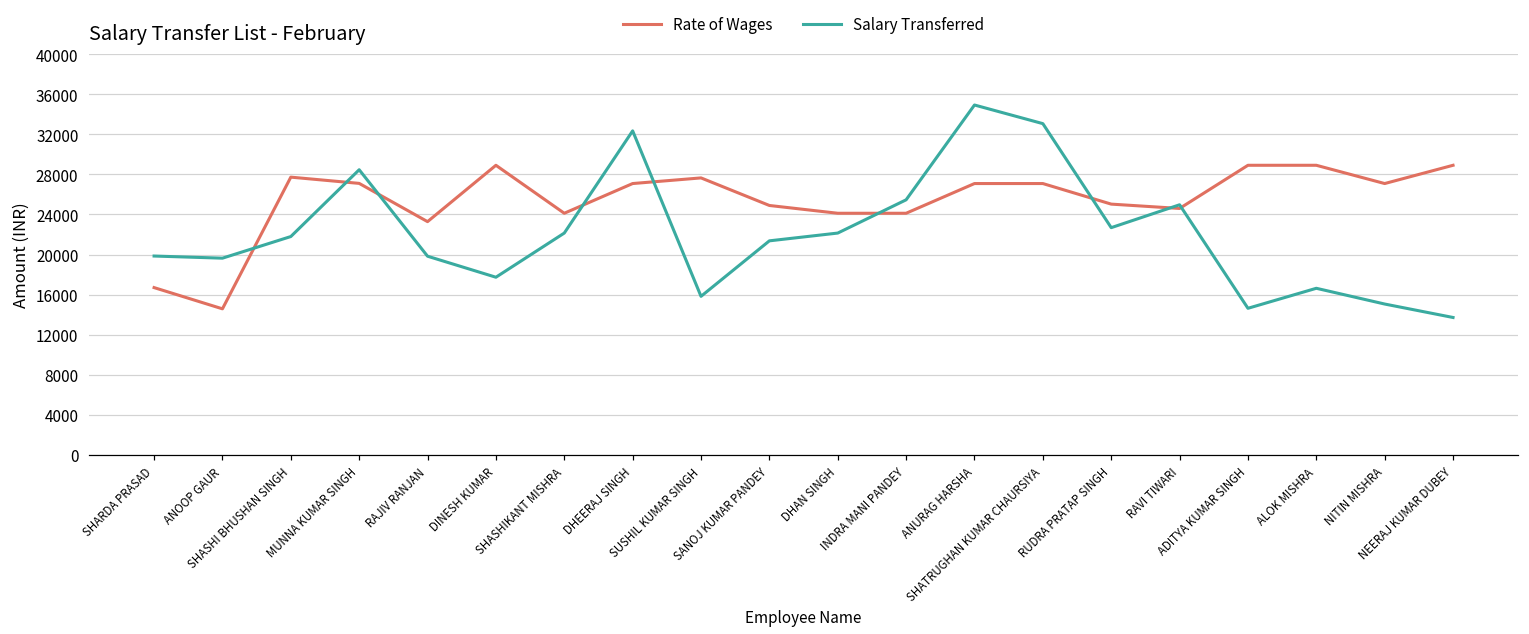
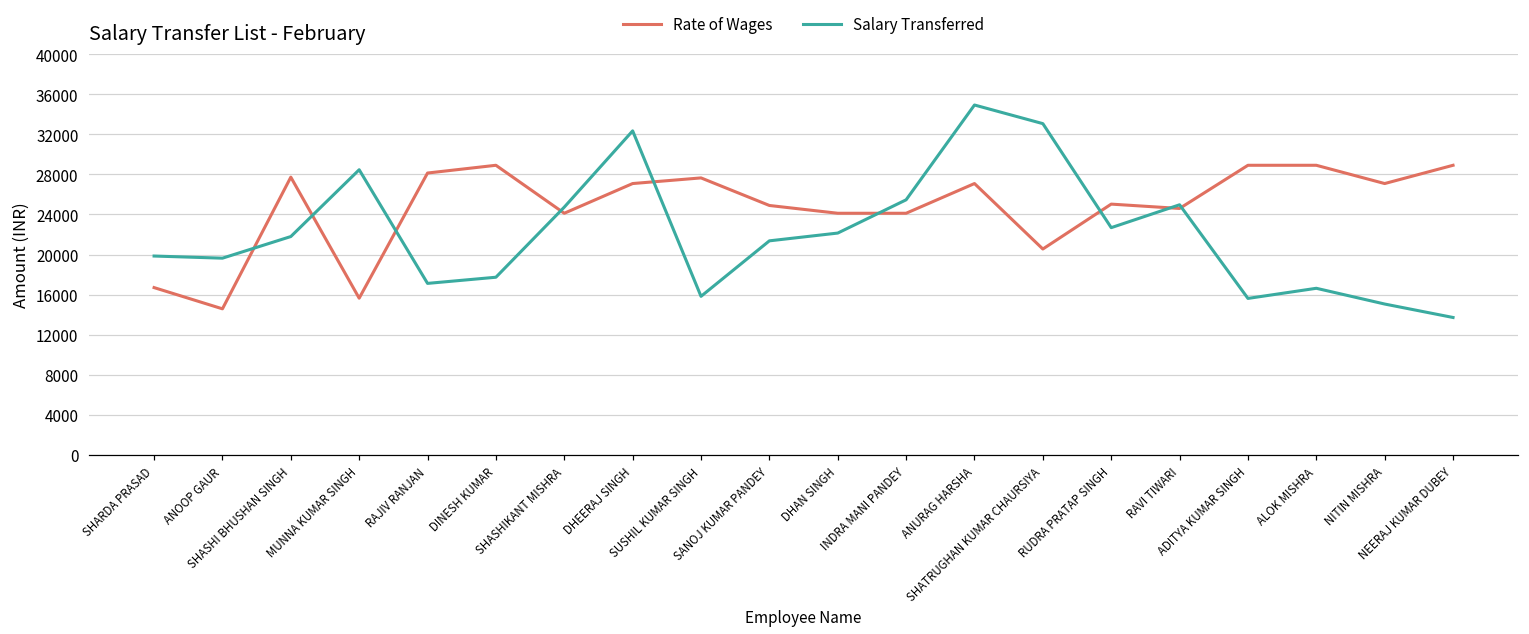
Rate of Wages, MUNNA KUMAR SINGH: 27000 -> 16000
Rate of Wages, RAJIV RANJAN: 23000 -> 28000
Salary Transferred, RAJIV RANJAN: 20000 -> 17000
Salary Transferred, SHASHIKANT MISHRA: 22000 -> 25000
Rate of Wages, SHATRUGHAN KUMAR CHAURSIYA: 27000 -> 21000
Salary Transferred, ADITYA KUMAR SINGH: 15000 -> 16000
